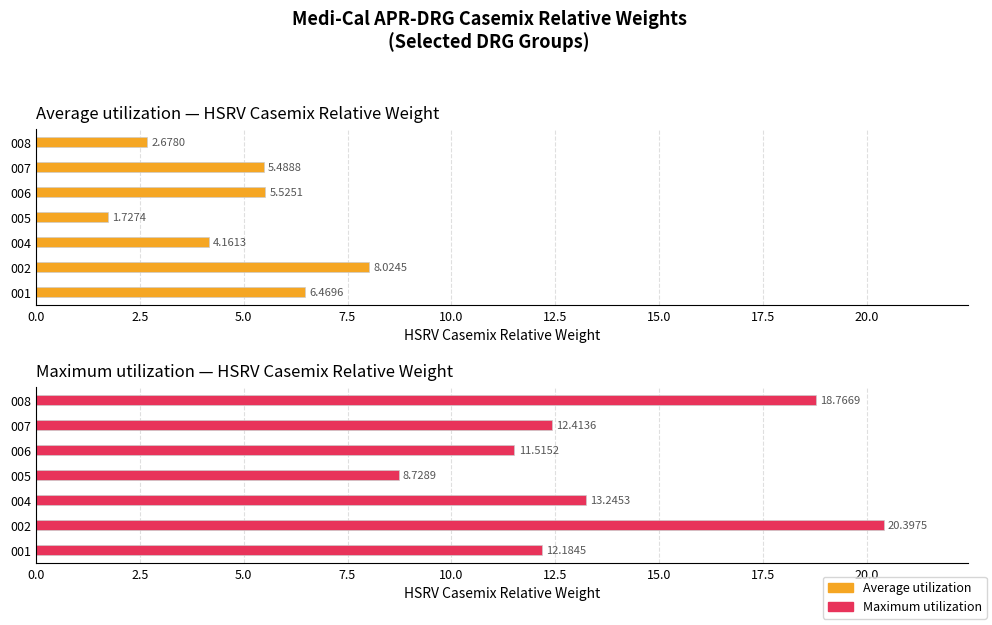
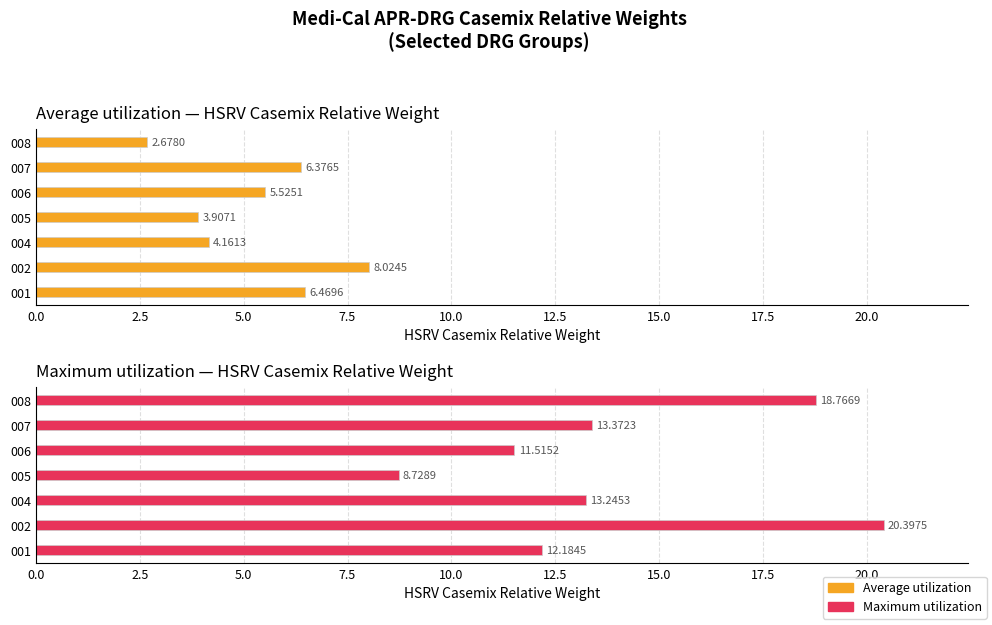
Average utilization — HSRV Casemix Relative Weight, 007: 5.4888 -> 6.3765
Average utilization — HSRV Casemix Relative Weight, 005: 1.7274 -> 3.9071
Maximum utilization — HSRV Casemix Relative Weight, 007: 12.4136 -> 13.3723
